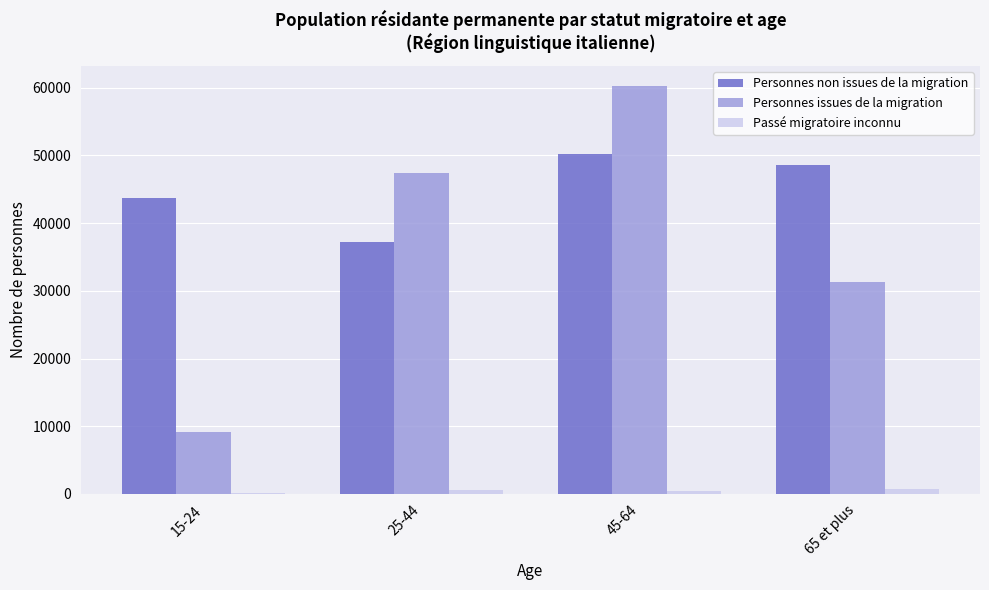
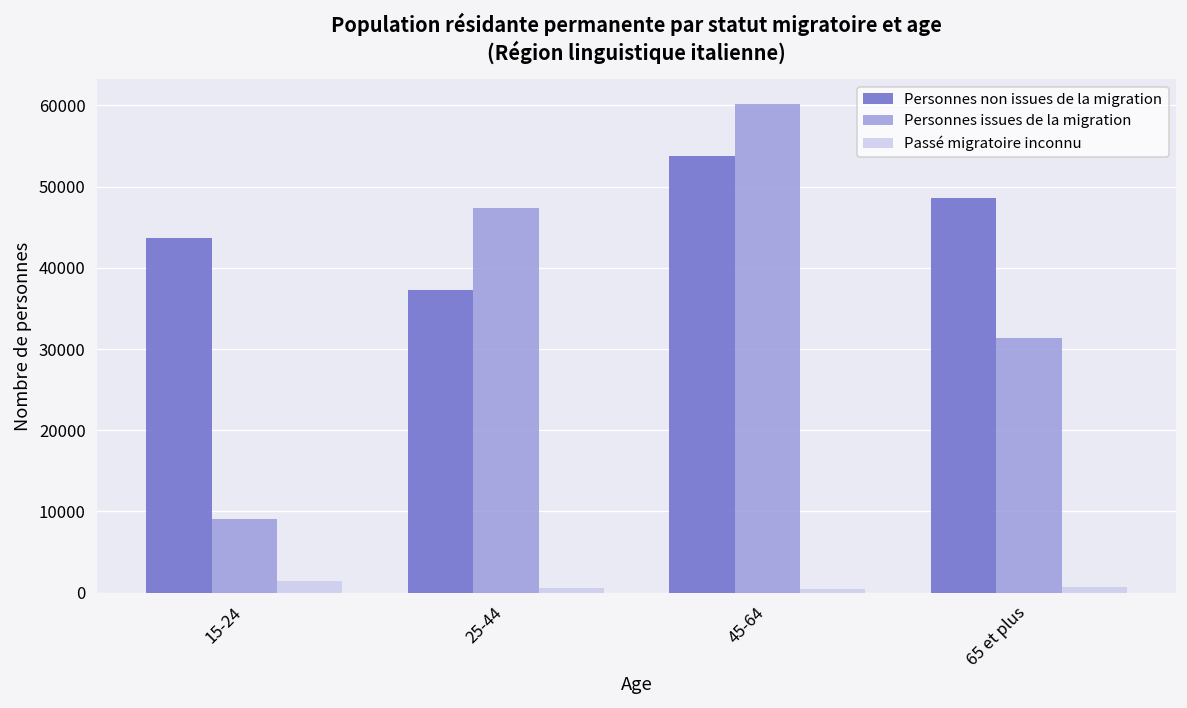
Passé migratoire inconnu, 15-24: 0 -> 1000
Personnes non issues de la migration, 45-64: 50000 -> 54000
